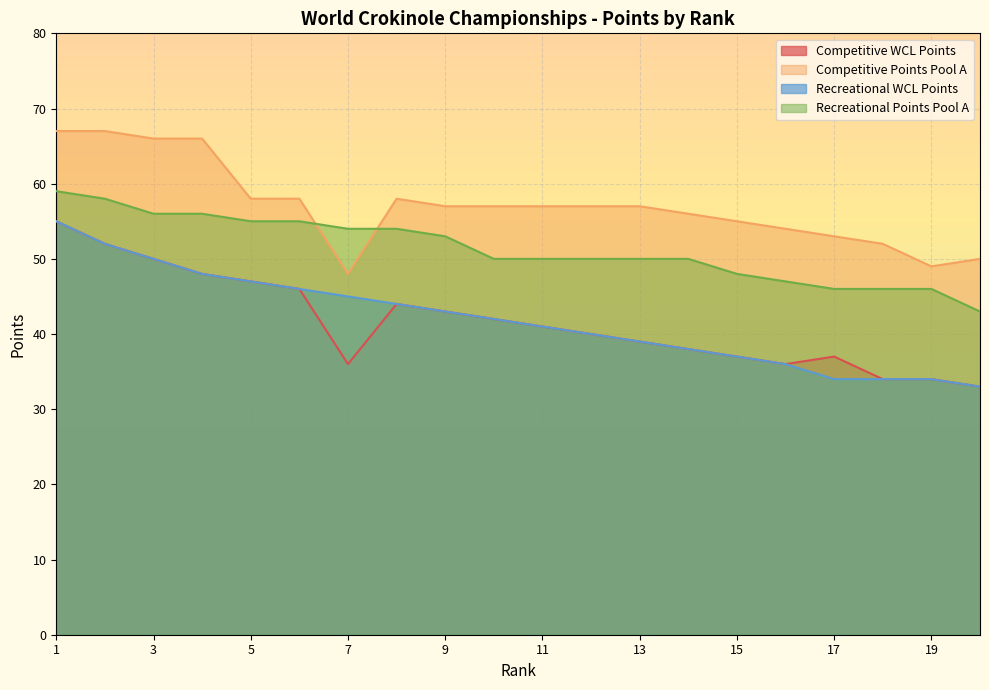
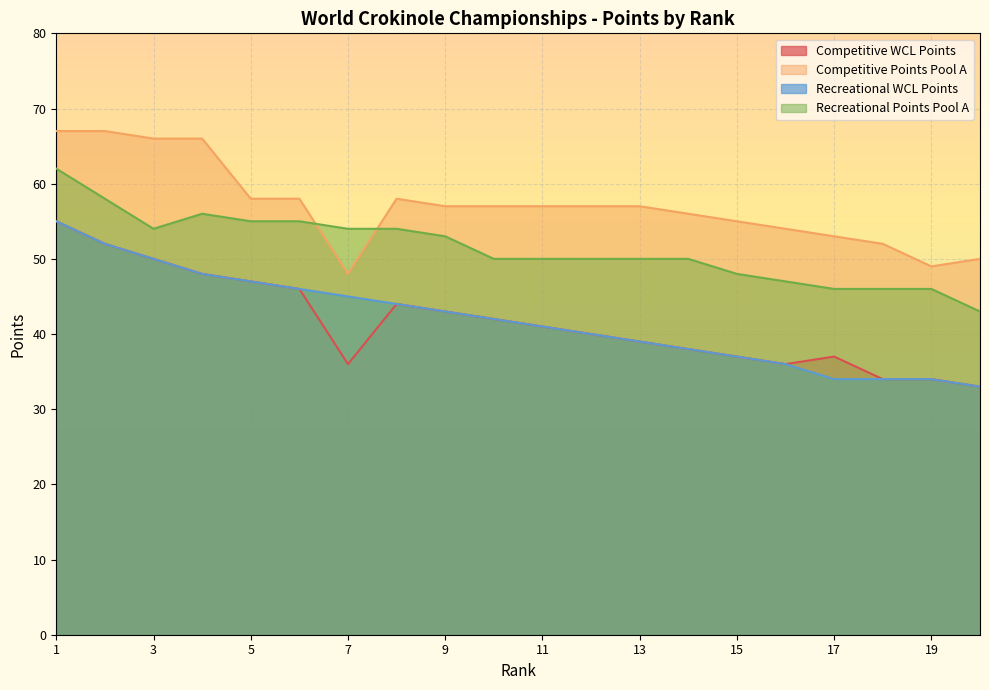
Recreational Points Pool A, 1: 59 -> 62
Recreational Points Pool A, 3: 56 -> 54
